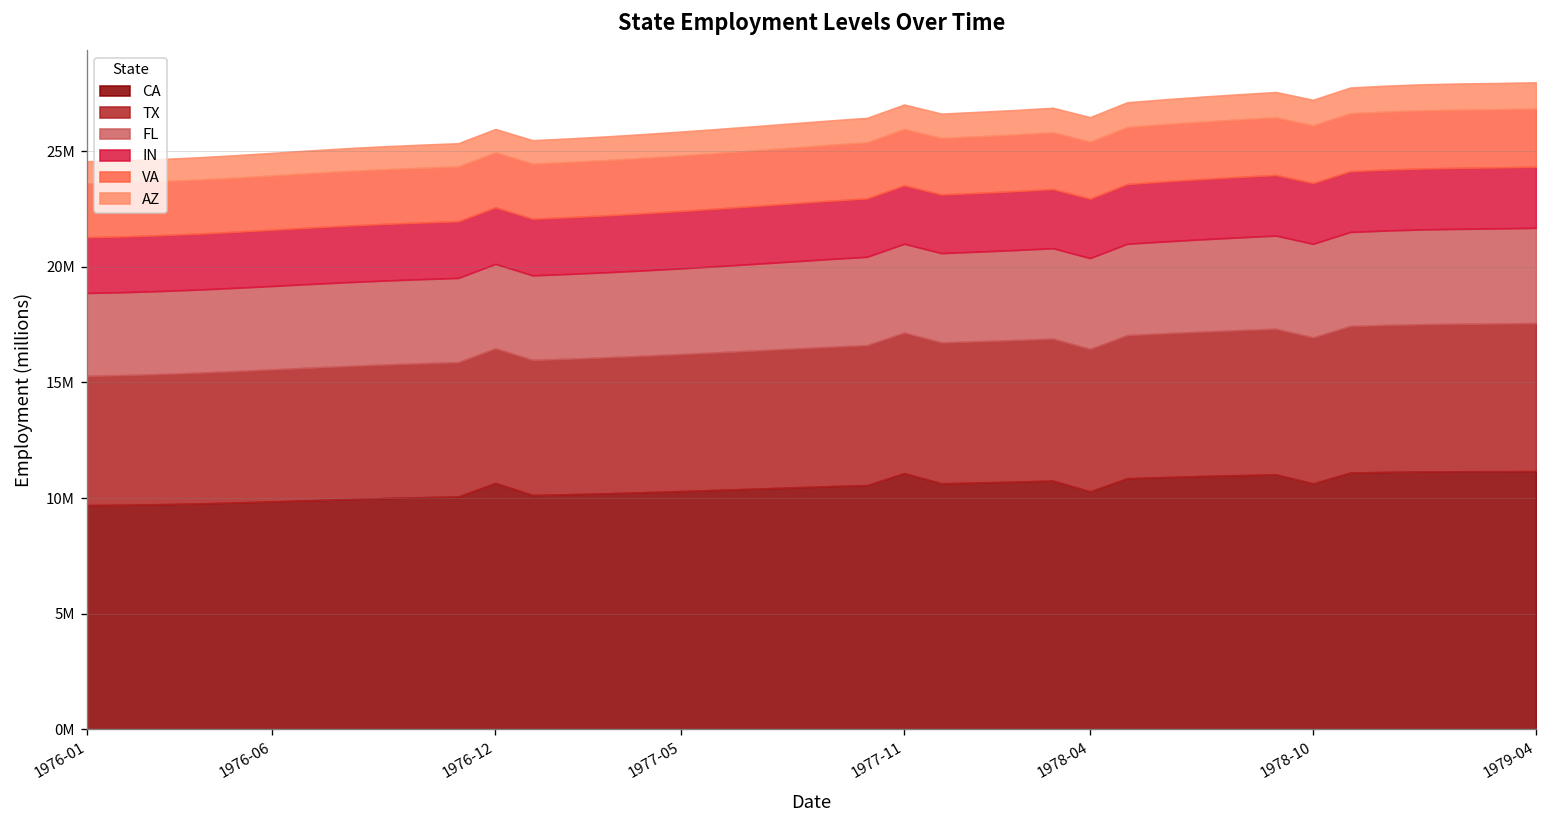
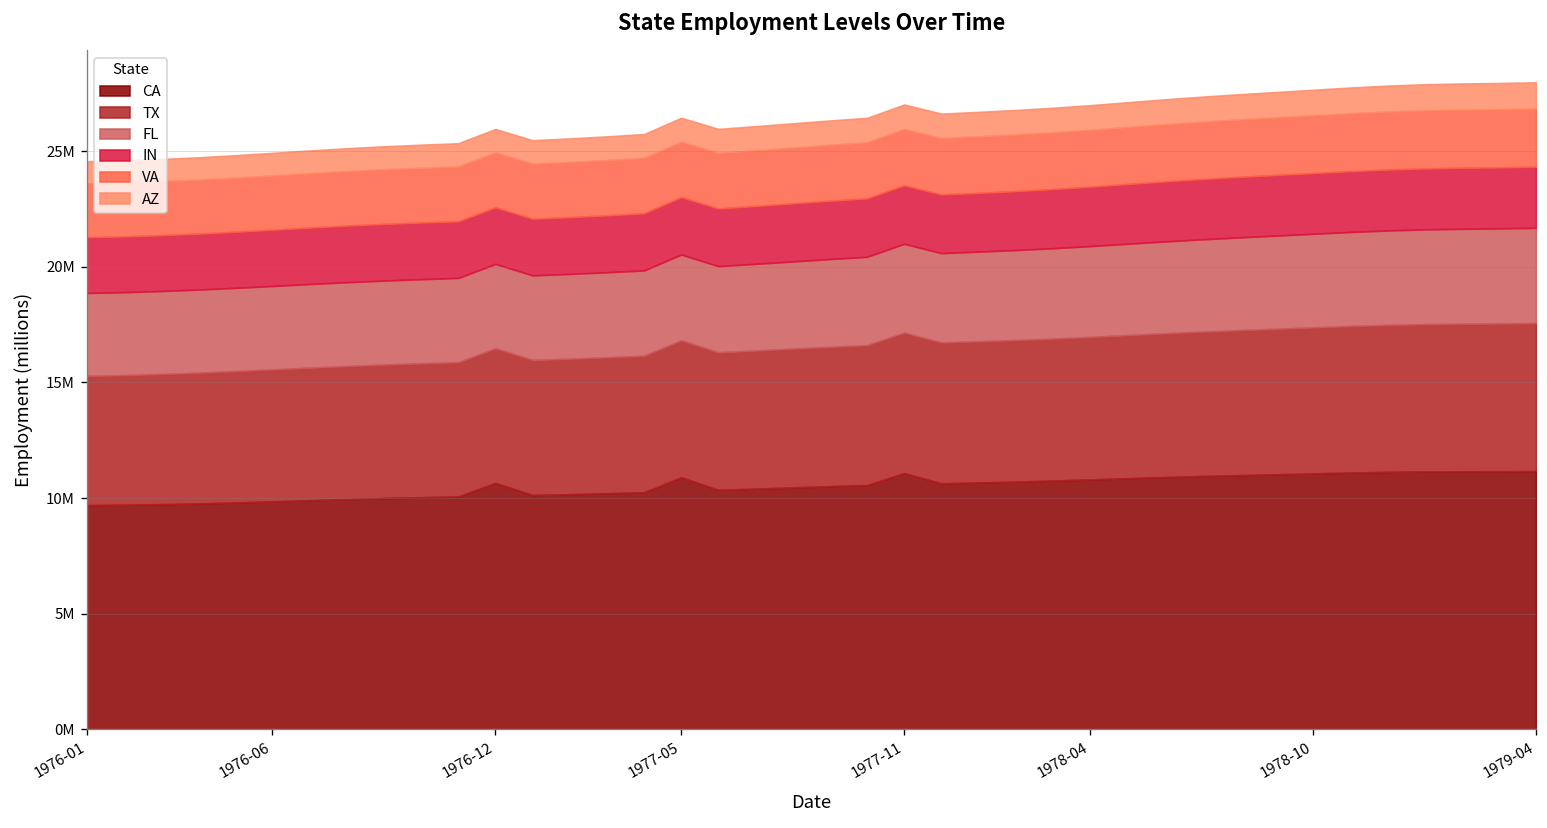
CA, 1977-05: 10300000 -> 10900000
CA, 1978-04: 10300000 -> 10800000
CA, 1978-10: 10600000 -> 11100000
